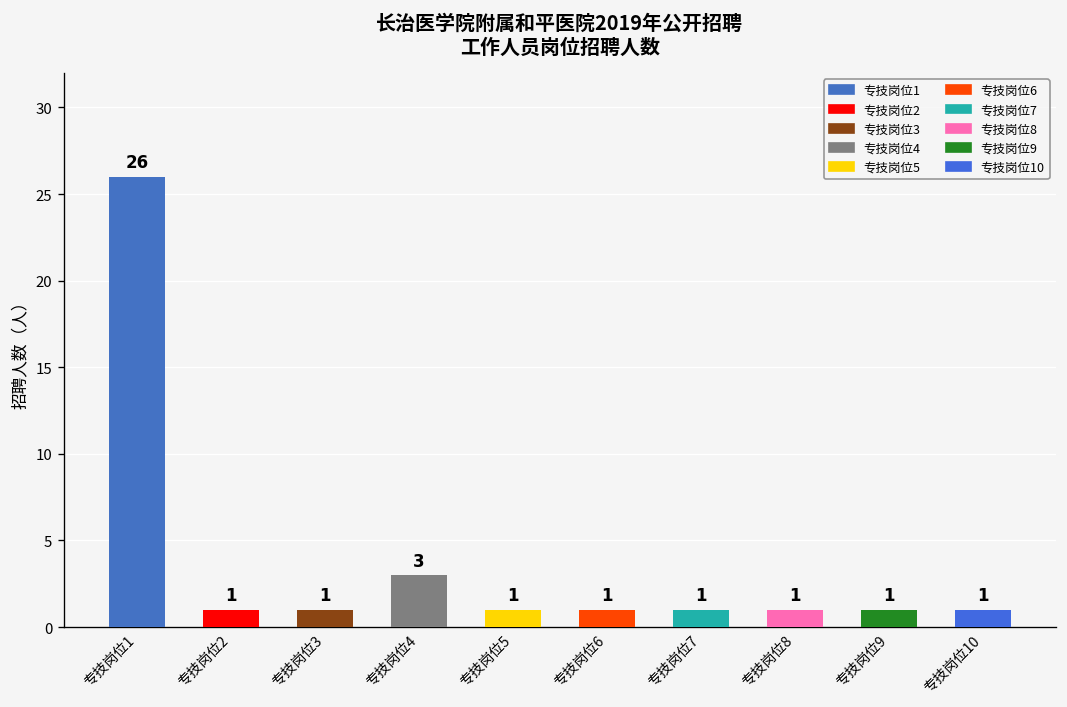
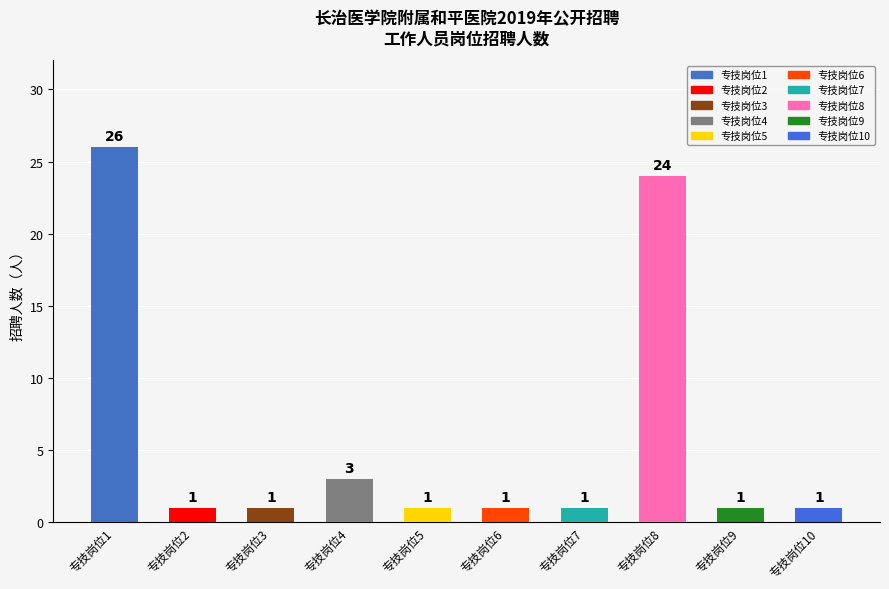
专技岗位8: 1 -> 24
